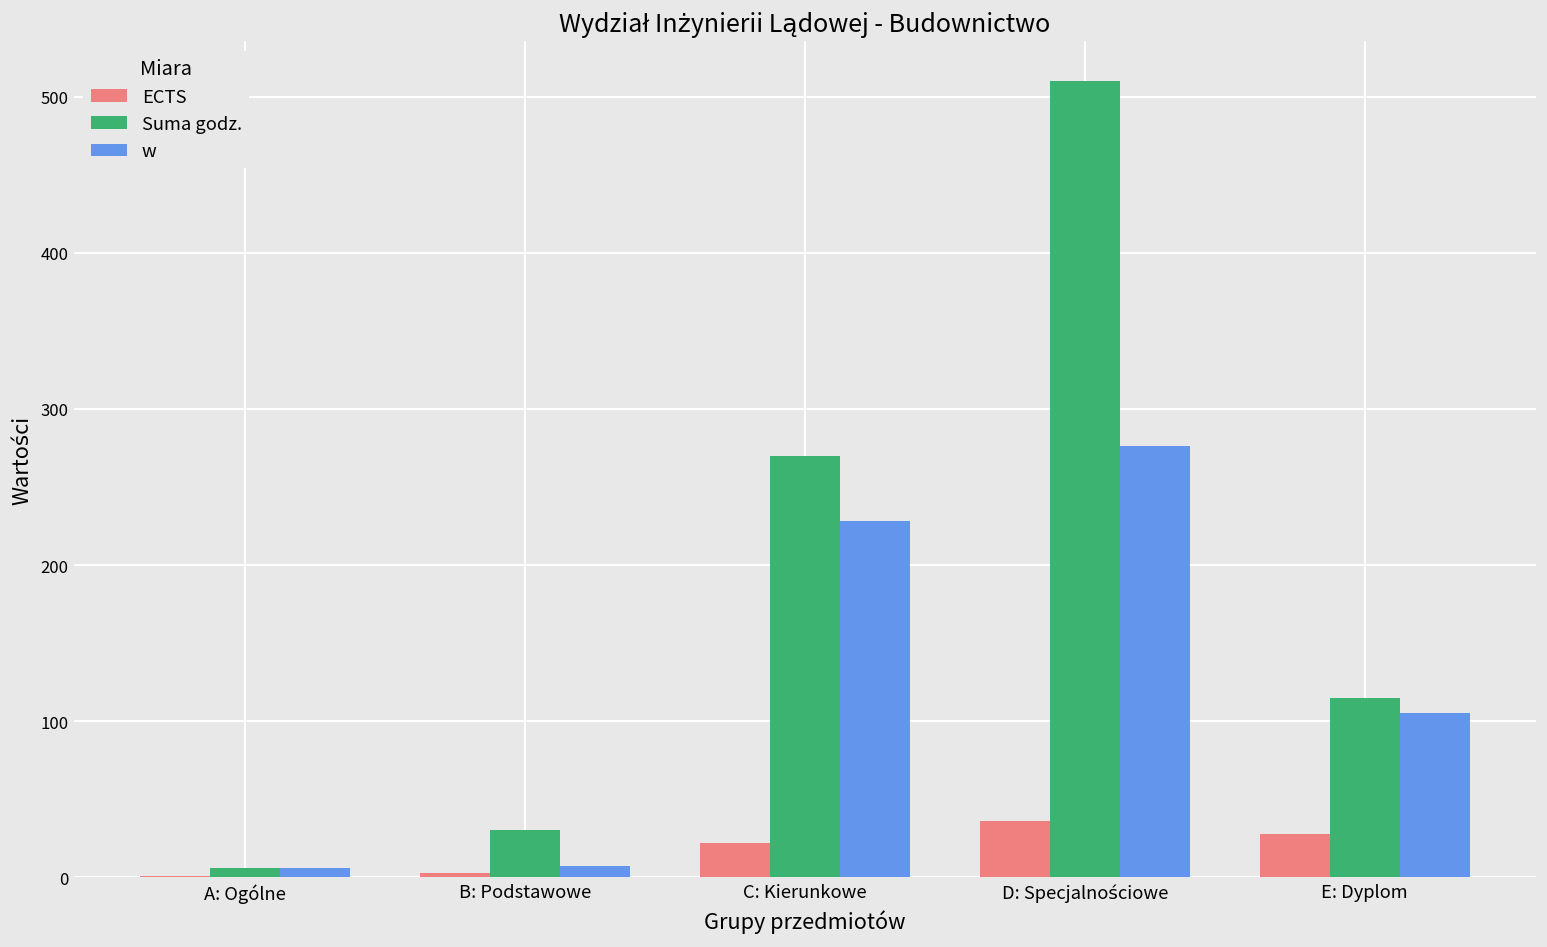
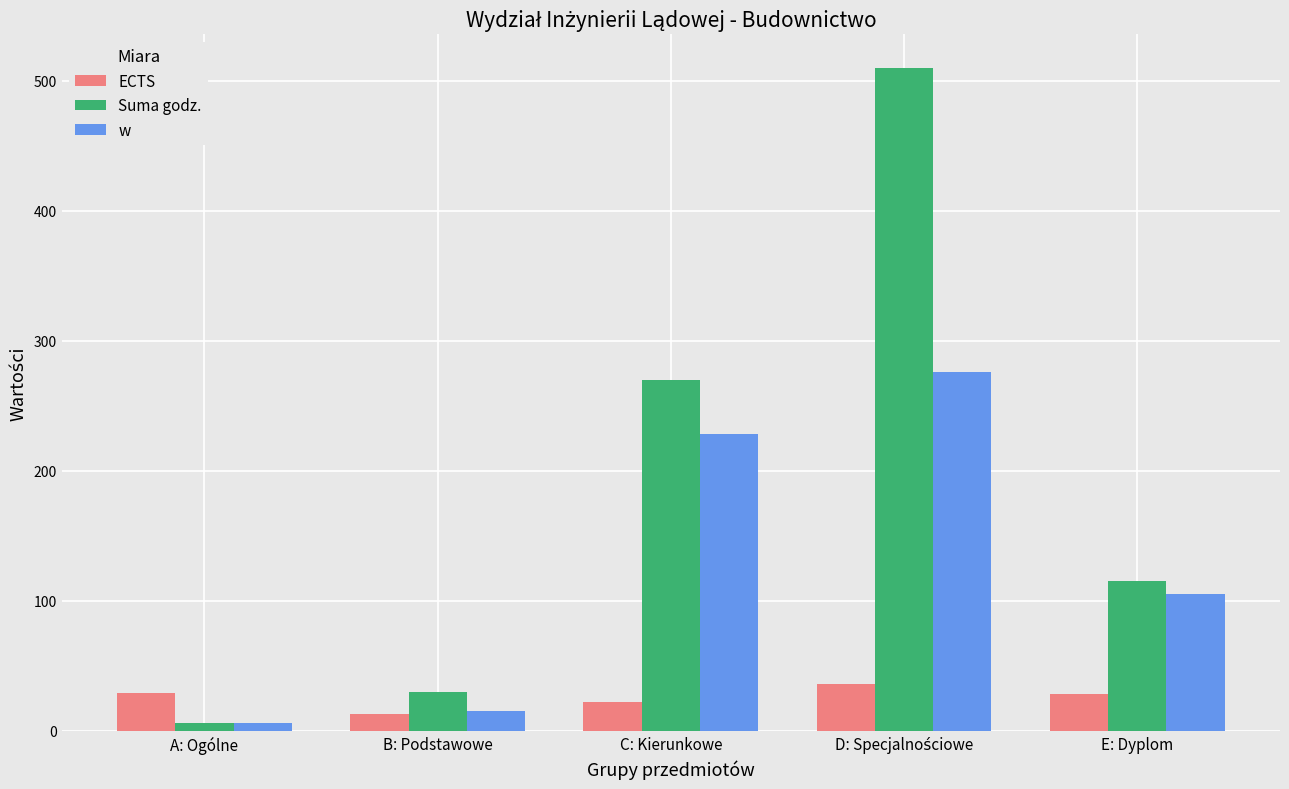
ECTS, A: Ogólne: 1 -> 29
ECTS, B: Podstawowe: 3 -> 13
w, B: Podstawowe: 7 -> 15
